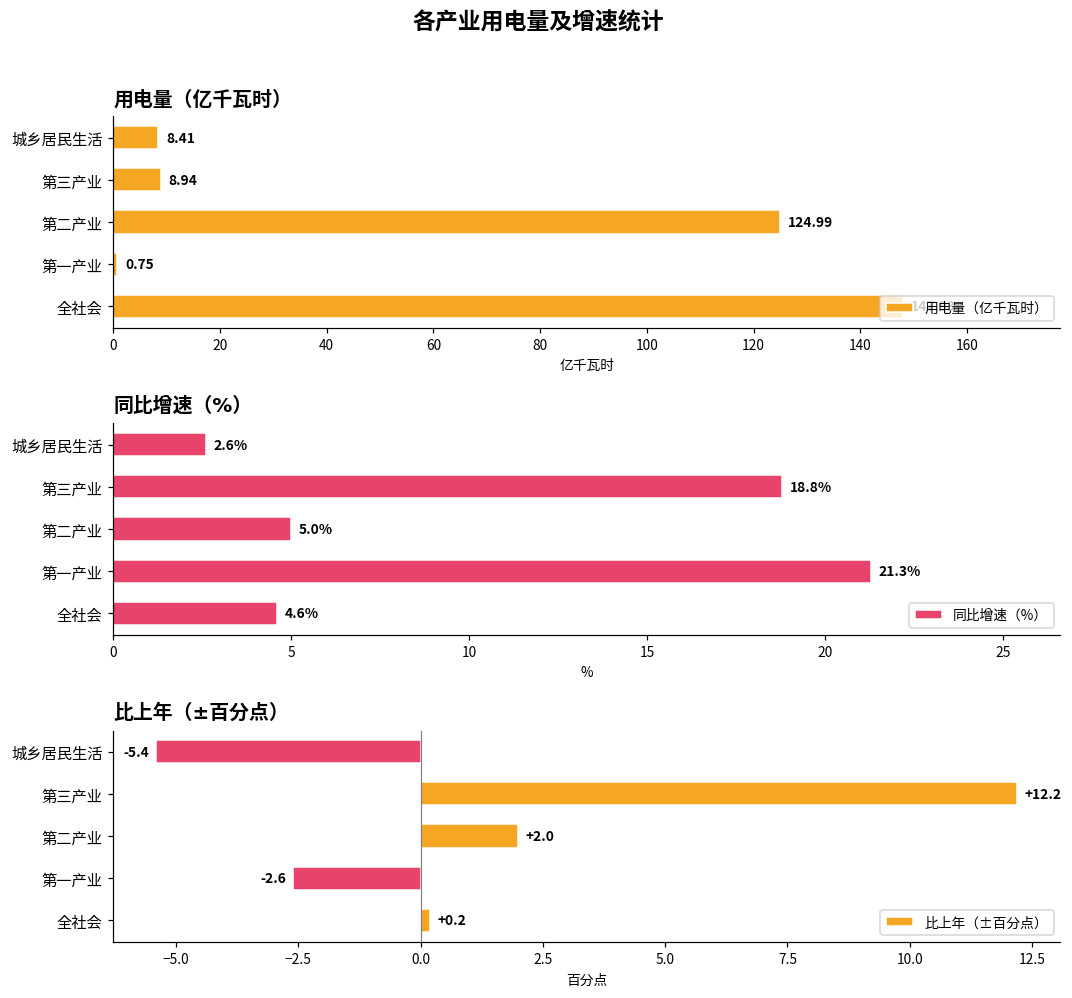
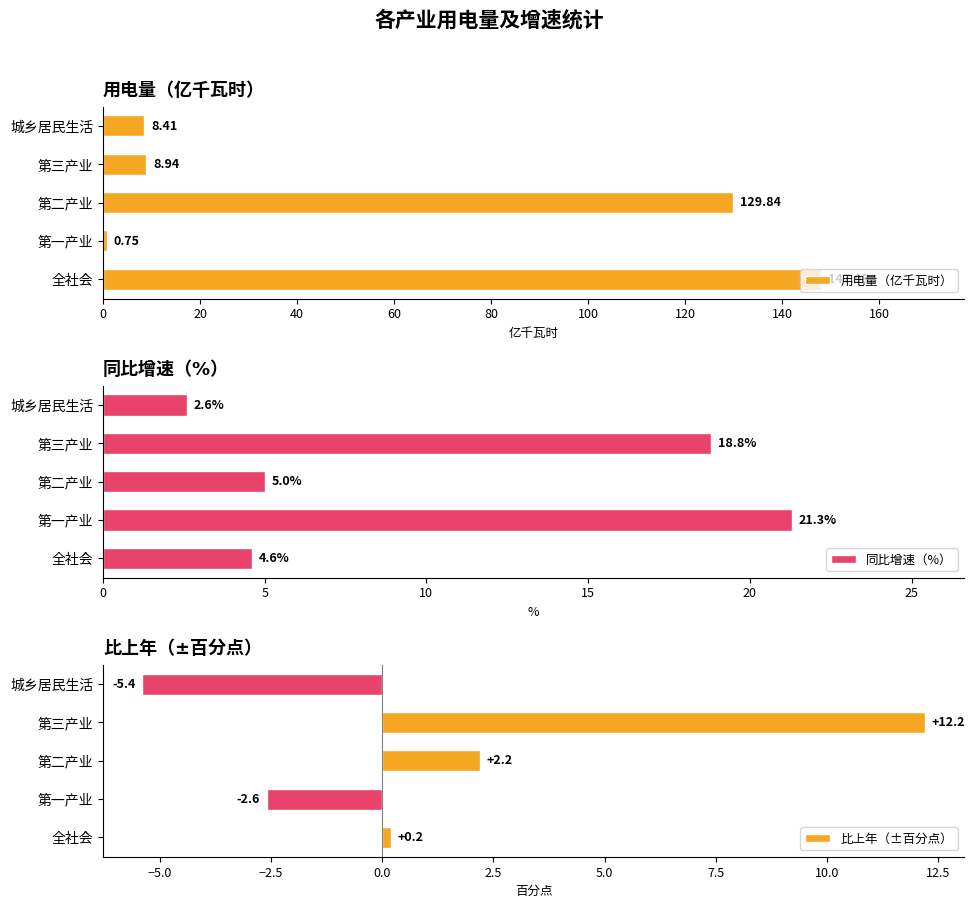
用电量（亿千瓦时）, 第二产业: 124.99 -> 129.84
比上年（±百分点）, 第二产业: +2.0 -> +2.2
